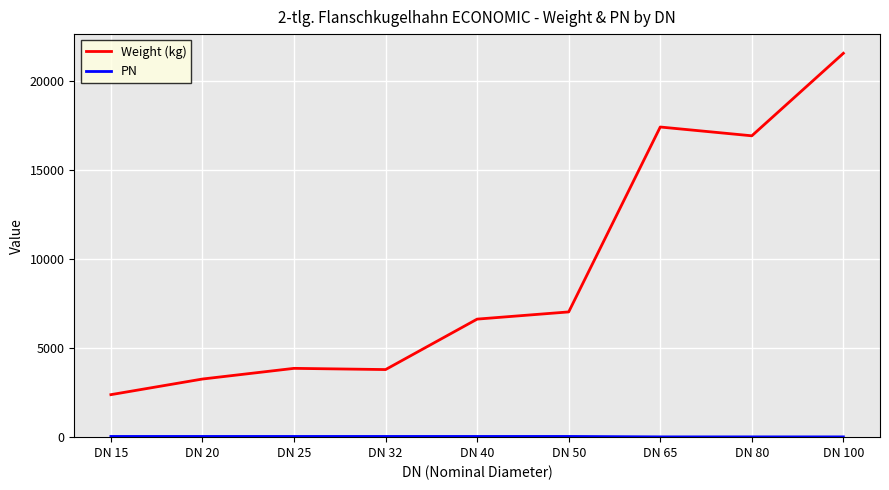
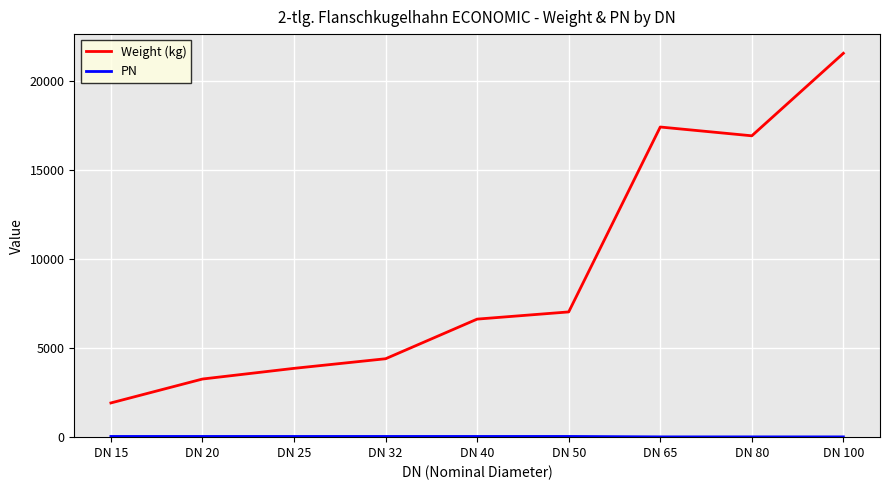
Weight (kg), DN 15: 2400 -> 1900
Weight (kg), DN 32: 3800 -> 4400
